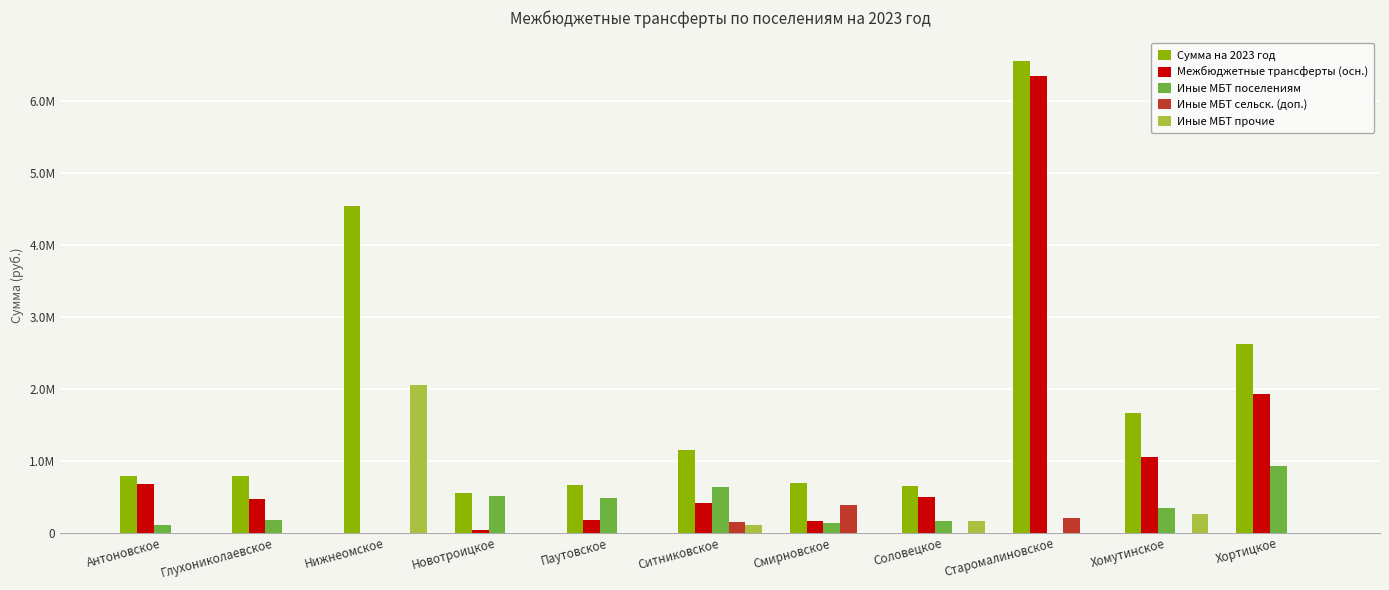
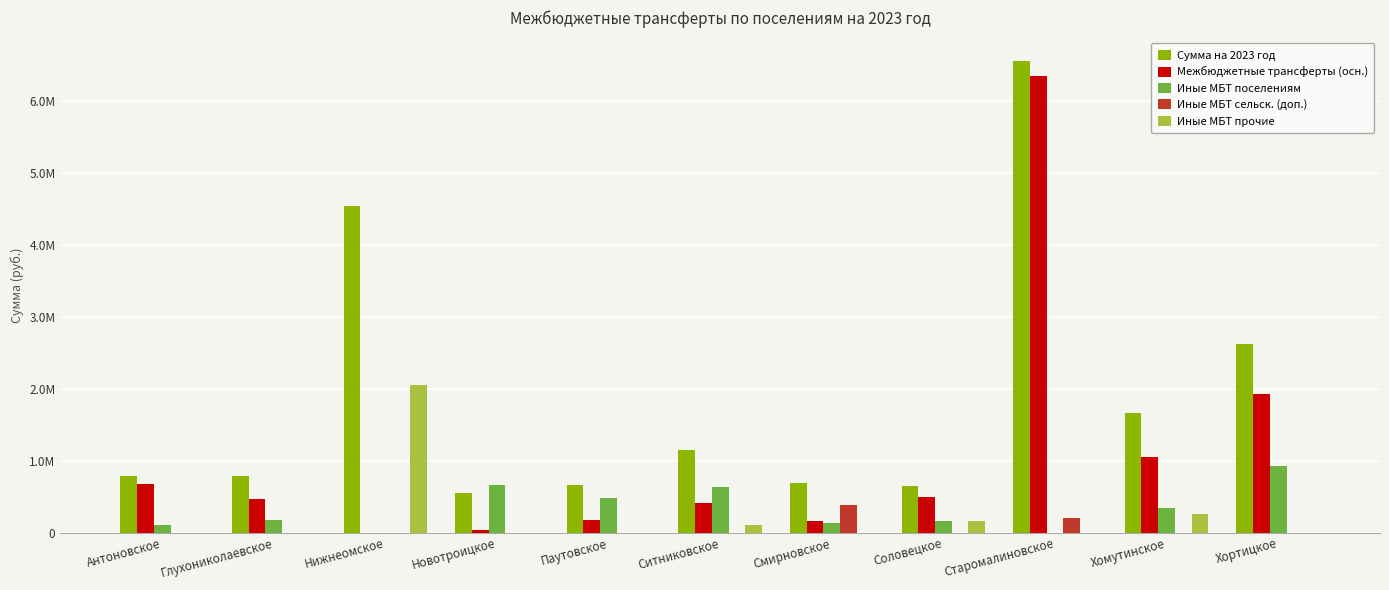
Иные МБТ поселениям, Новотроицкое: 500000 -> 700000
Иные МБТ сельск. (доп.), Ситниковское: 200000 -> 0
